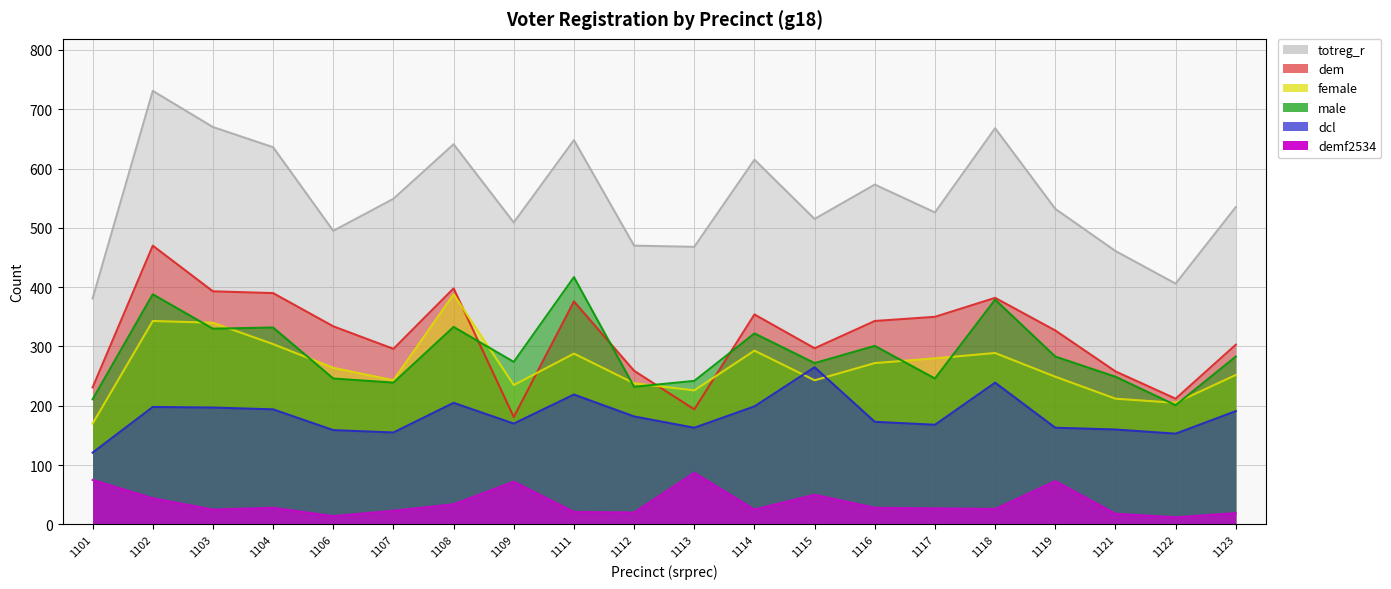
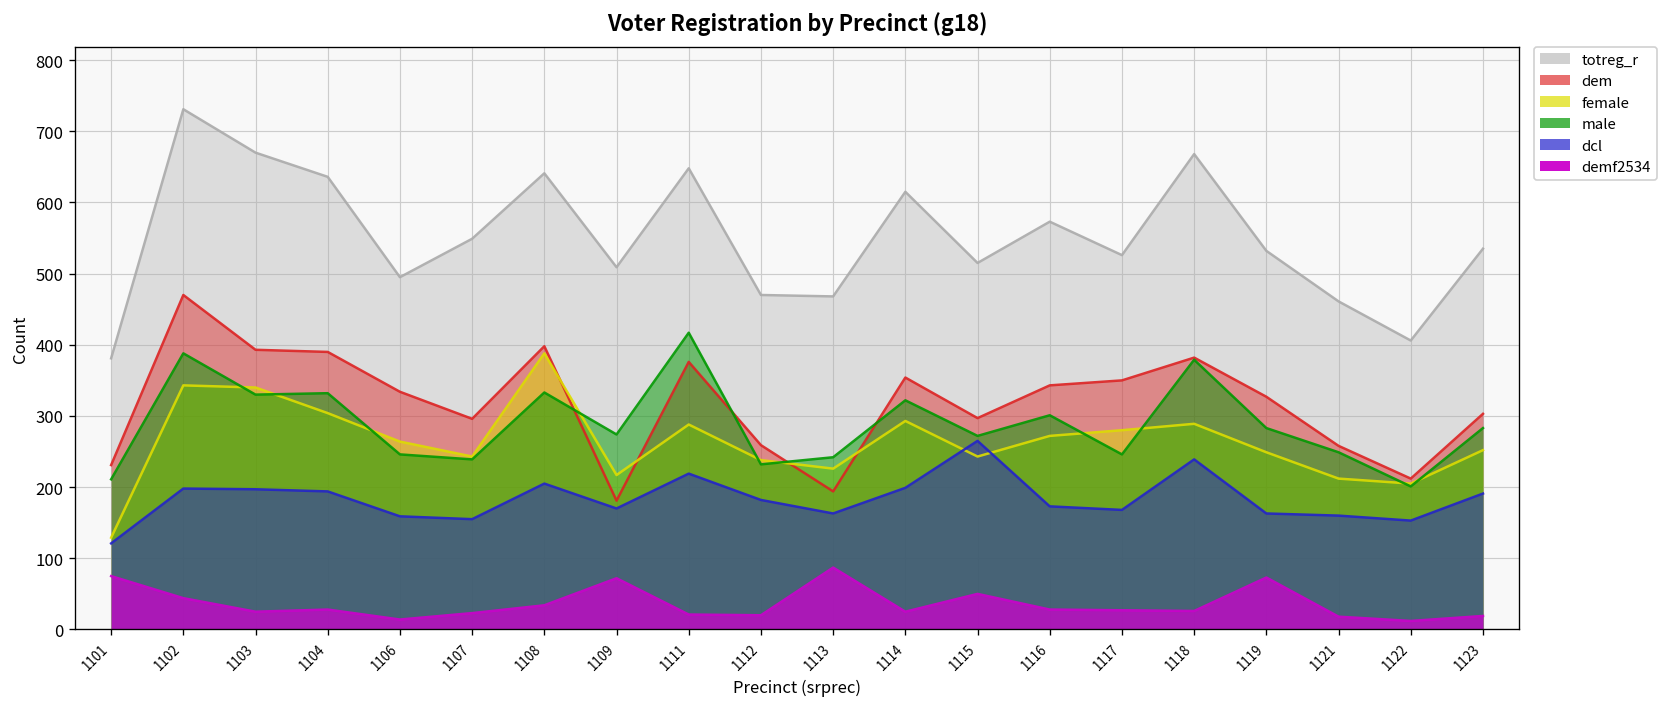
female, 1101: 170 -> 130
female, 1109: 240 -> 220
